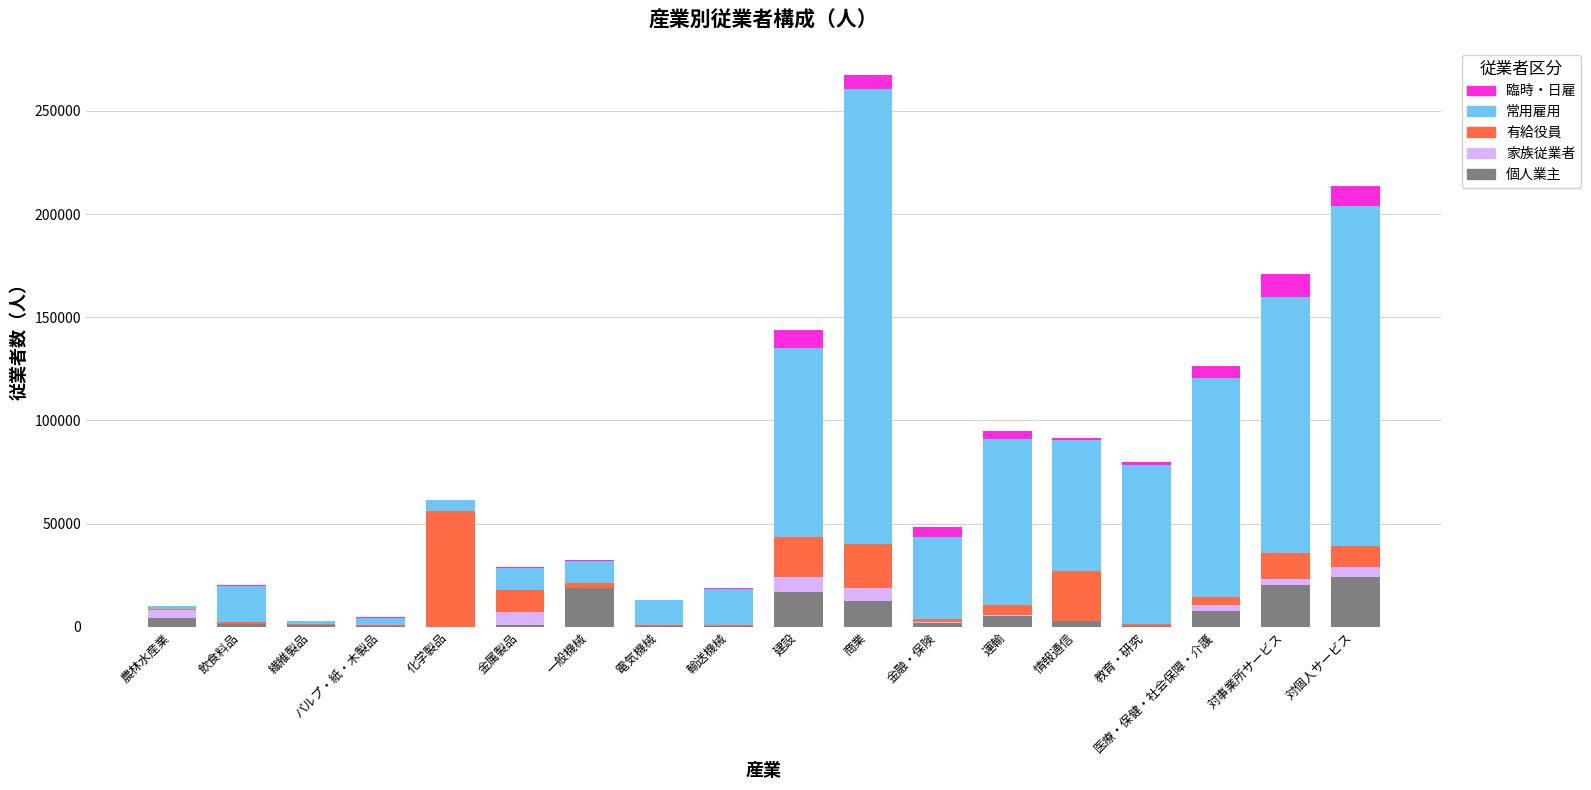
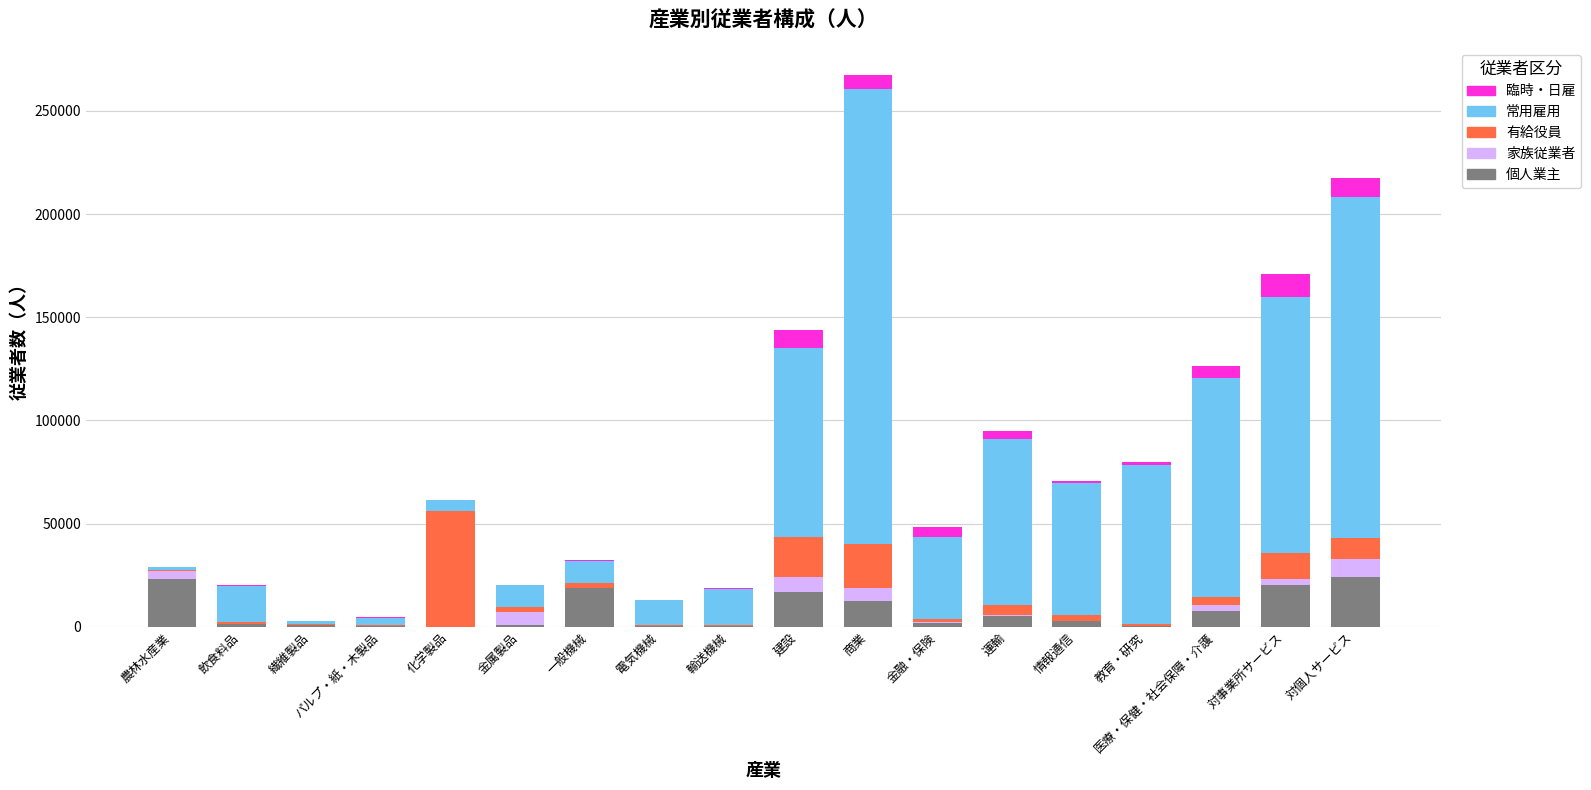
個人業主, 農林水産業: 4000 -> 23000
有給役員, 金属製品: 11000 -> 2000
有給役員, 情報通信: 24000 -> 3000
家族従業者, 対個人サービス: 4000 -> 9000
